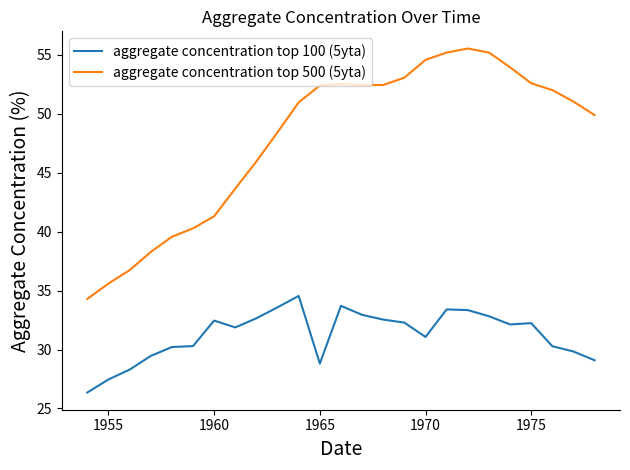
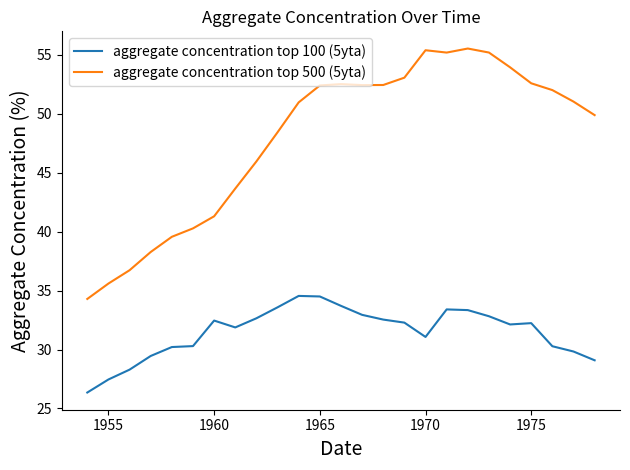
aggregate concentration top 100 (5yta), 1965: 28.8 -> 34.5
aggregate concentration top 500 (5yta), 1970: 54.6 -> 55.4
